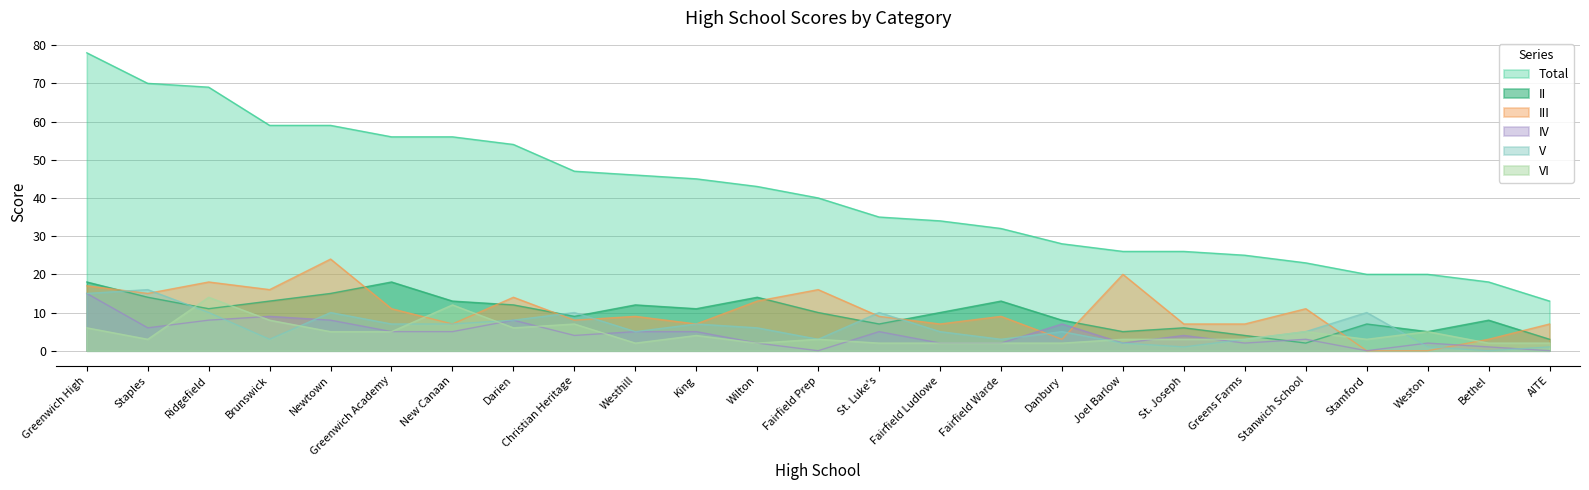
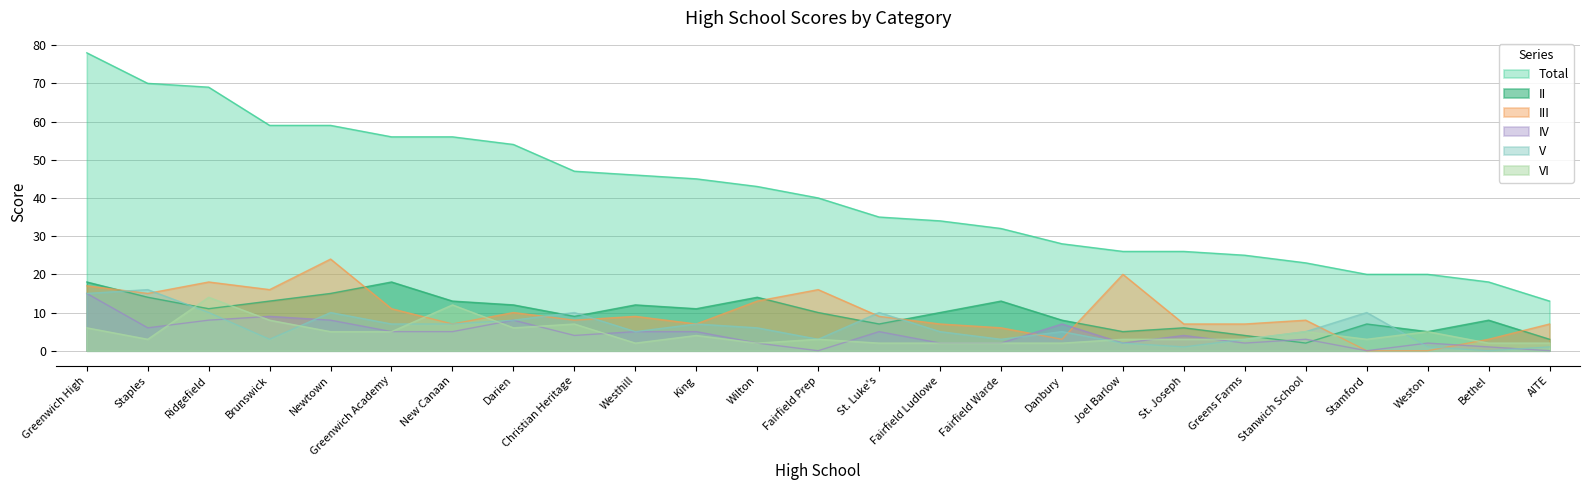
III, Darien: 14 -> 10
III, Fairfield Warde: 9 -> 6
III, Stanwich School: 11 -> 8
